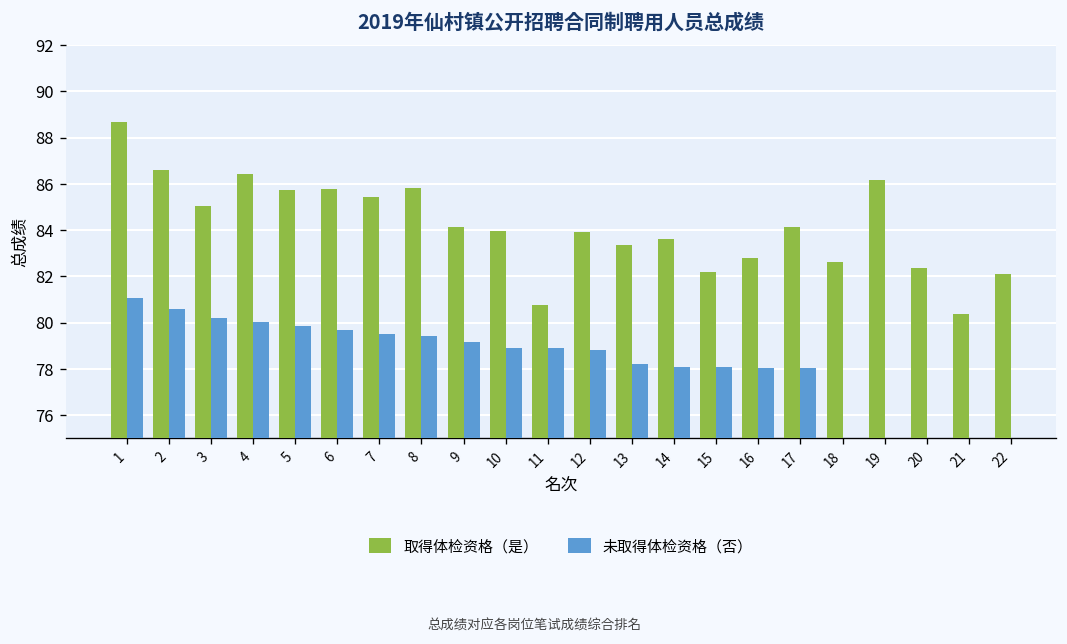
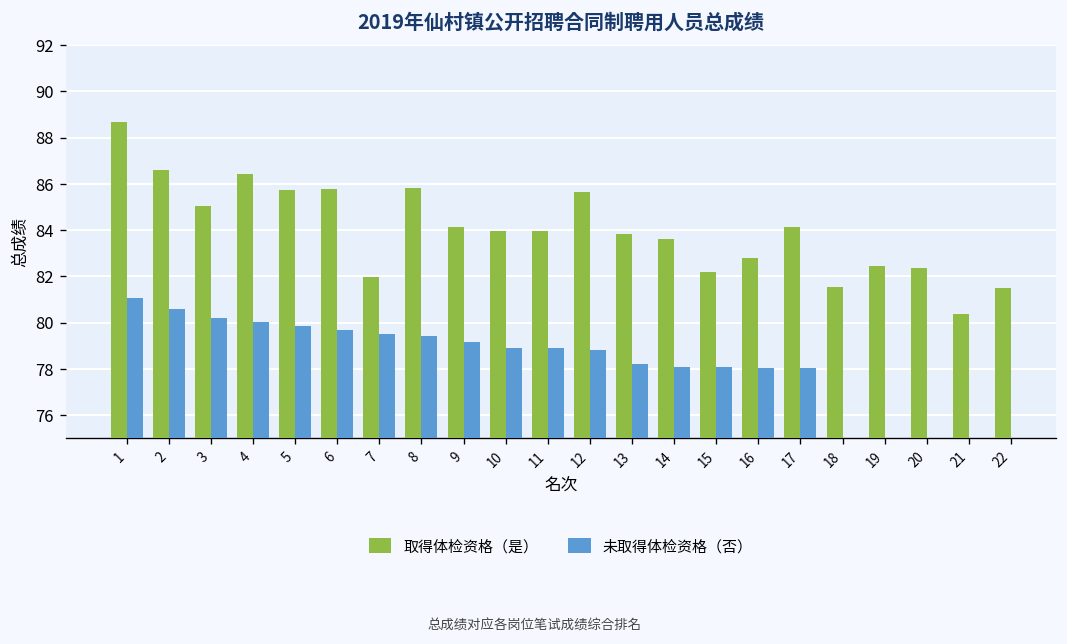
取得体检资格（是）, 7: 85.4 -> 82.0
取得体检资格（是）, 11: 80.7 -> 84.0
取得体检资格（是）, 12: 83.9 -> 85.7
取得体检资格（是）, 13: 83.4 -> 83.8
取得体检资格（是）, 18: 82.6 -> 81.5
取得体检资格（是）, 19: 86.2 -> 82.4
取得体检资格（是）, 22: 82.1 -> 81.5
